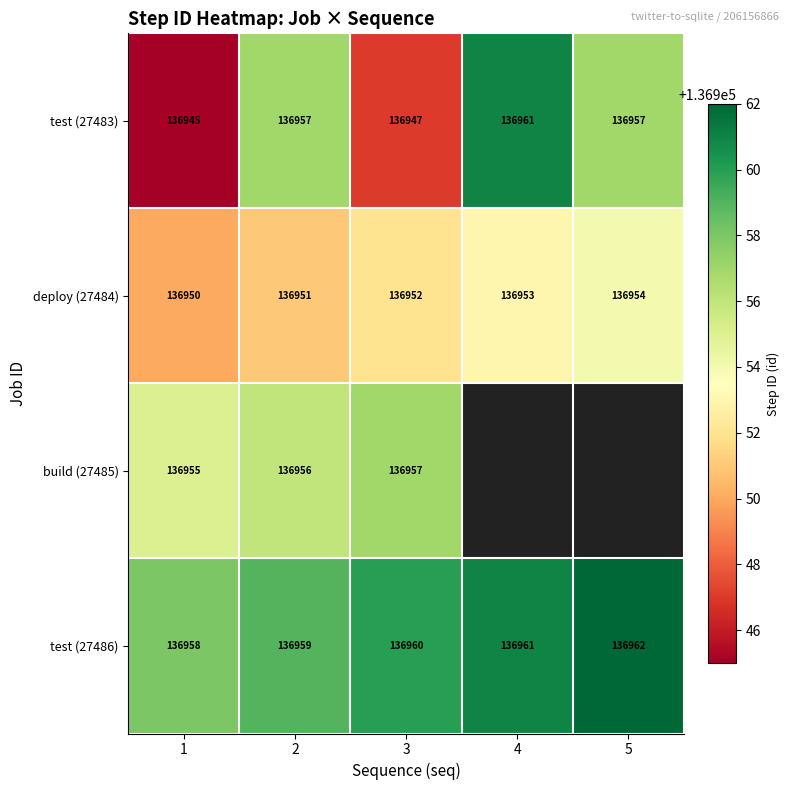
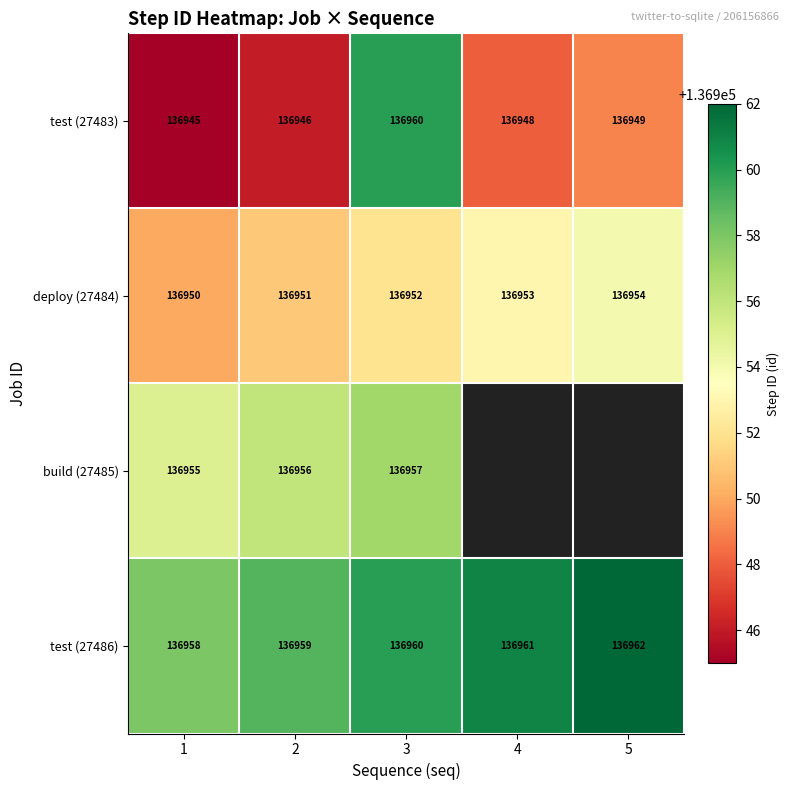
test (27483), 2: 136957 -> 136946
test (27483), 3: 136947 -> 136960
test (27483), 4: 136961 -> 136948
test (27483), 5: 136957 -> 136949
